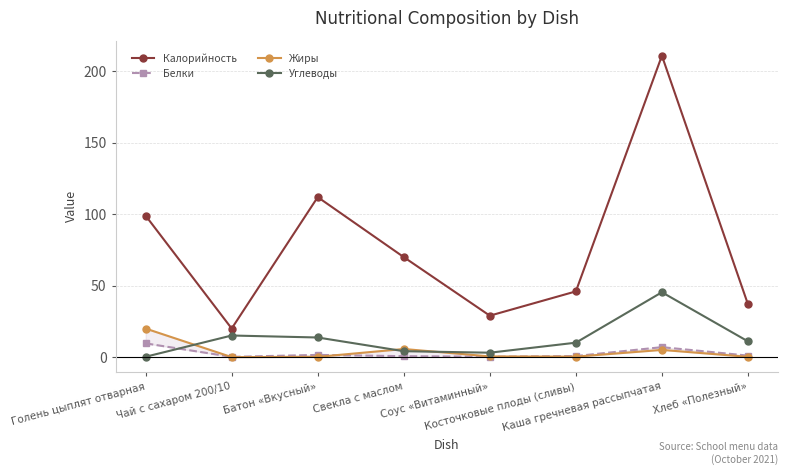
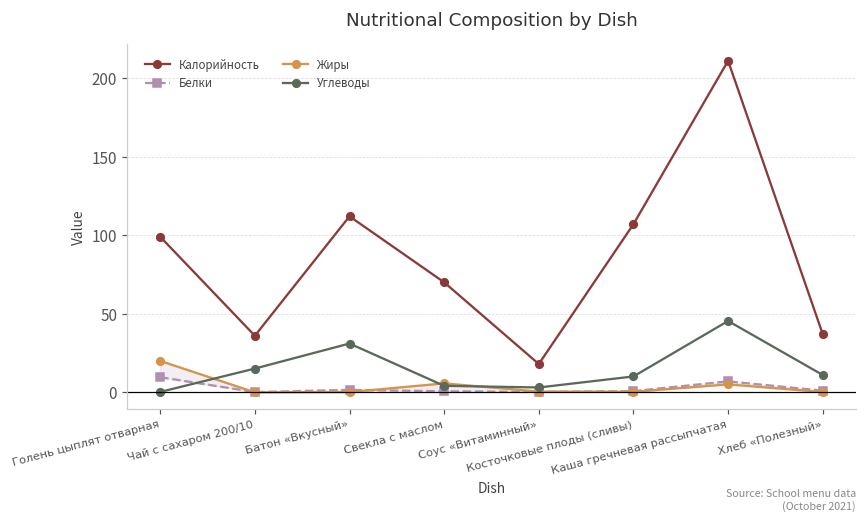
Калорийность, Чай с сахаром 200/10: 20 -> 36
Углеводы, Батон «Вкусный»: 14 -> 31
Калорийность, Соус «Витаминный»: 29 -> 18
Калорийность, Косточковые плоды (сливы): 46 -> 107
